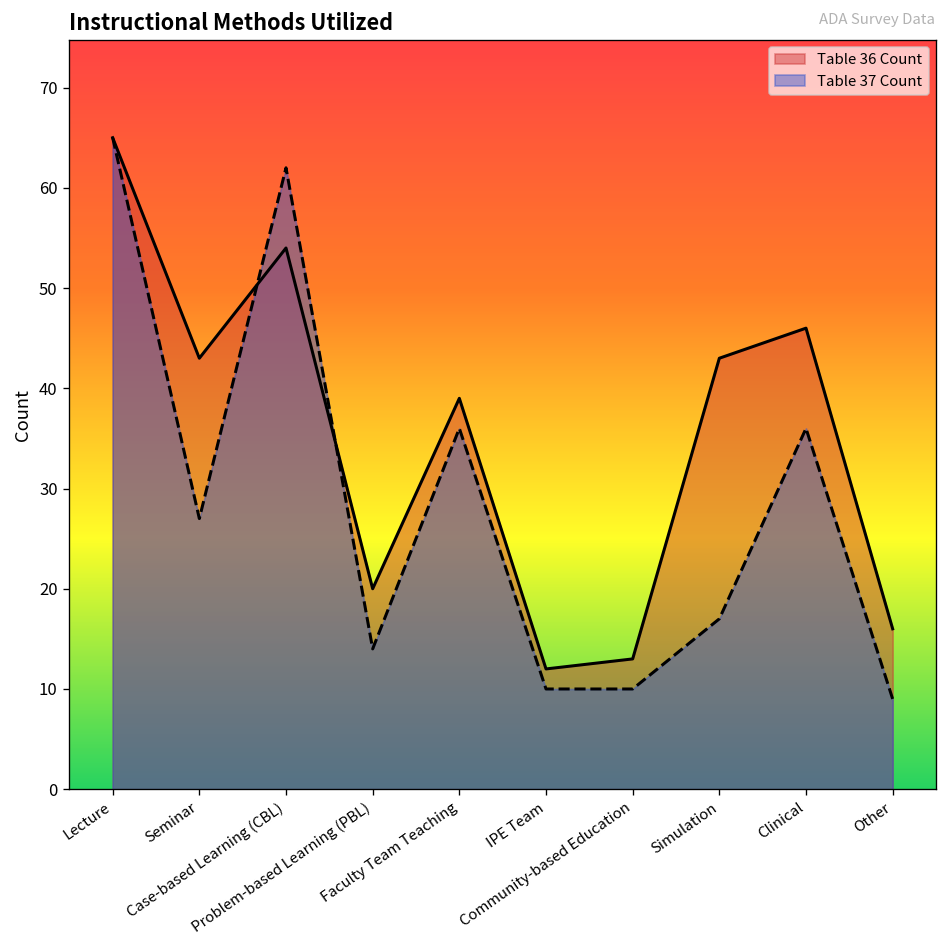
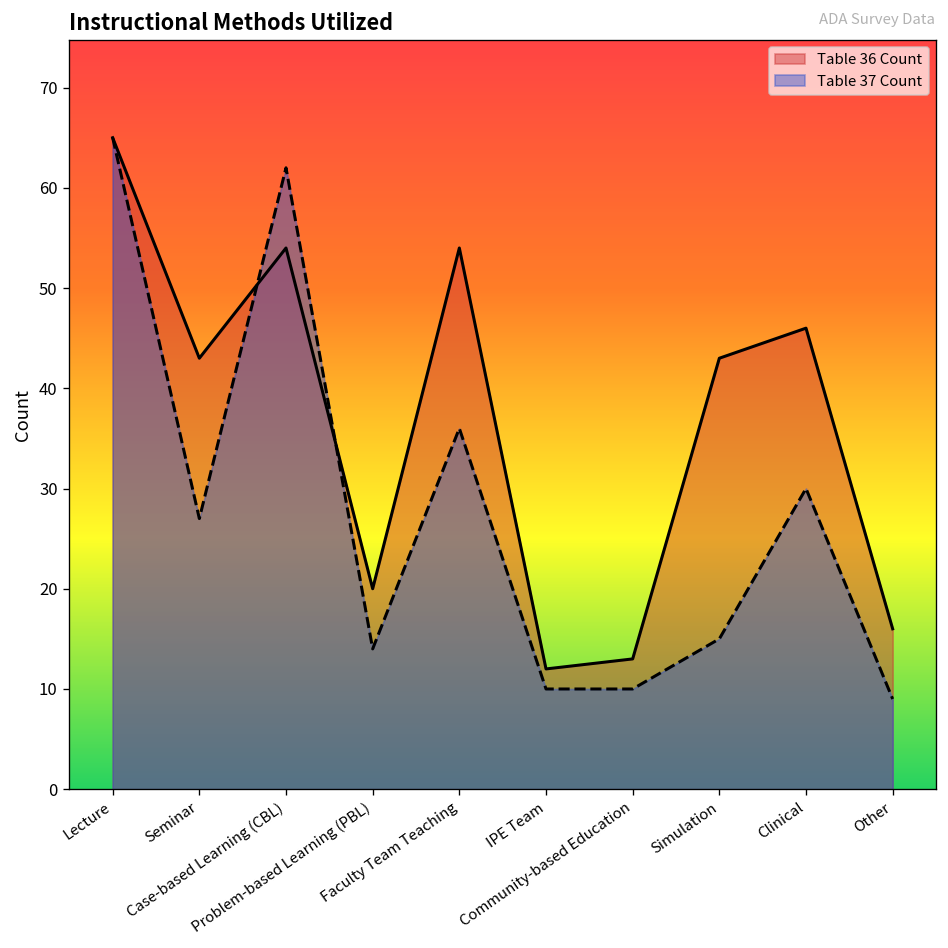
Table 36 Count, Faculty Team Teaching: 39 -> 54
Table 37 Count, Simulation: 17 -> 15
Table 37 Count, Clinical: 36 -> 30
